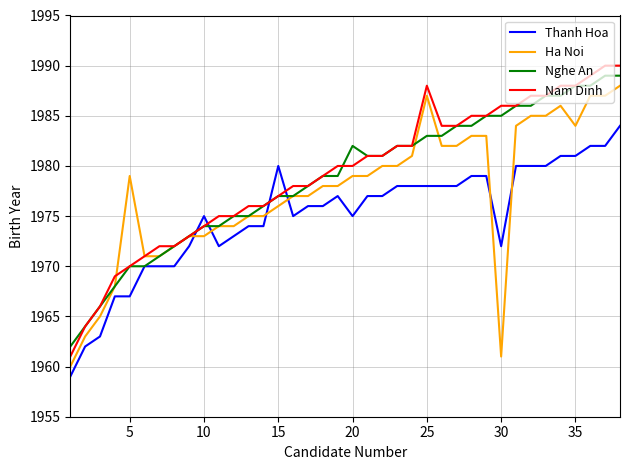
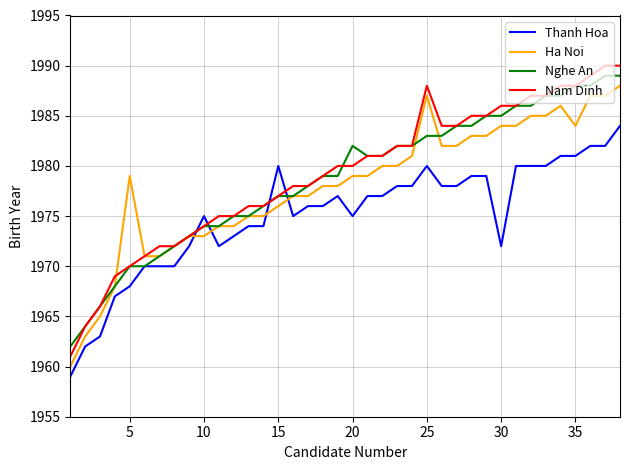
Thanh Hoa, 5: 1967 -> 1968
Thanh Hoa, 25: 1978 -> 1980
Ha Noi, 30: 1961 -> 1984
